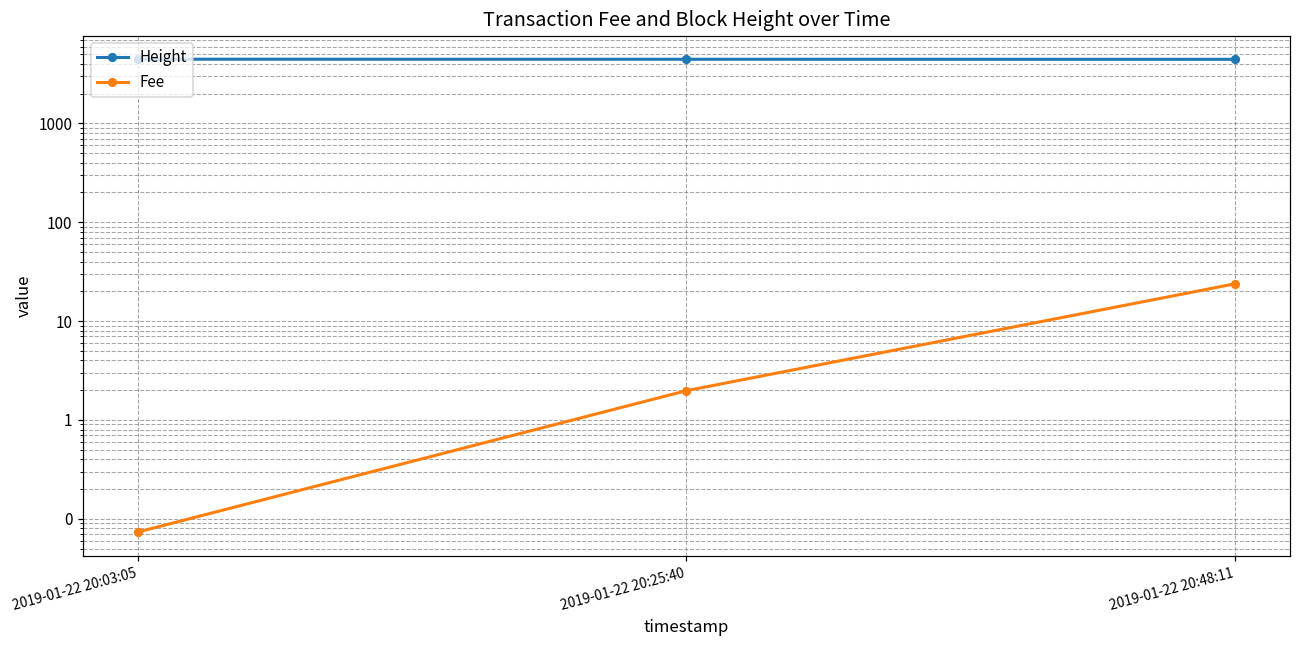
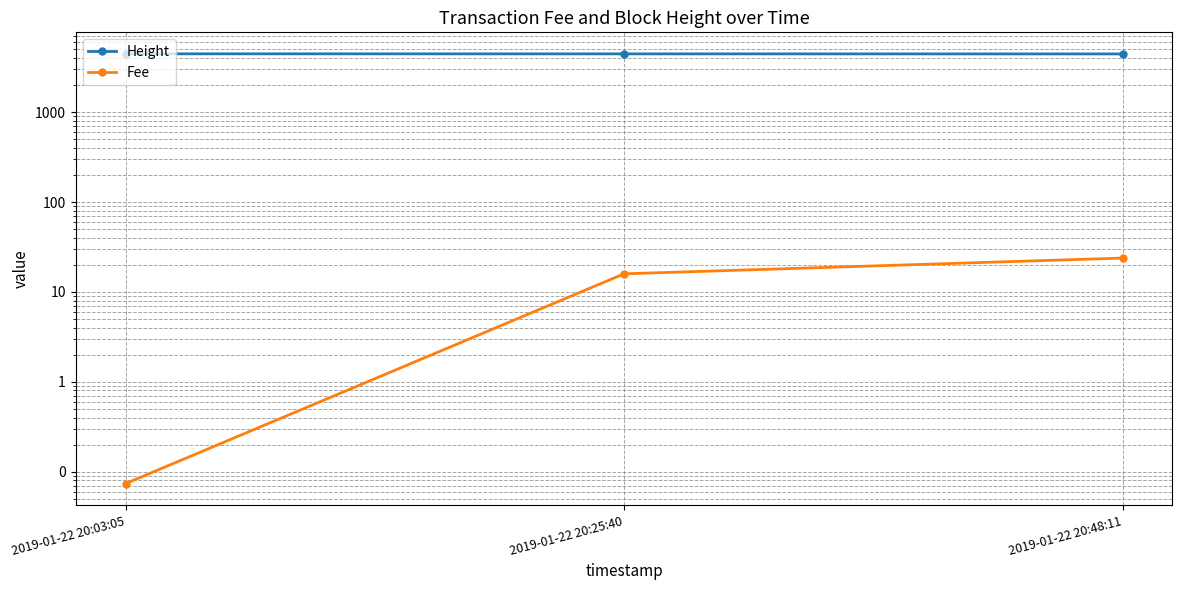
Fee, 2019-01-22 20:25:40: 2.0 -> 16
